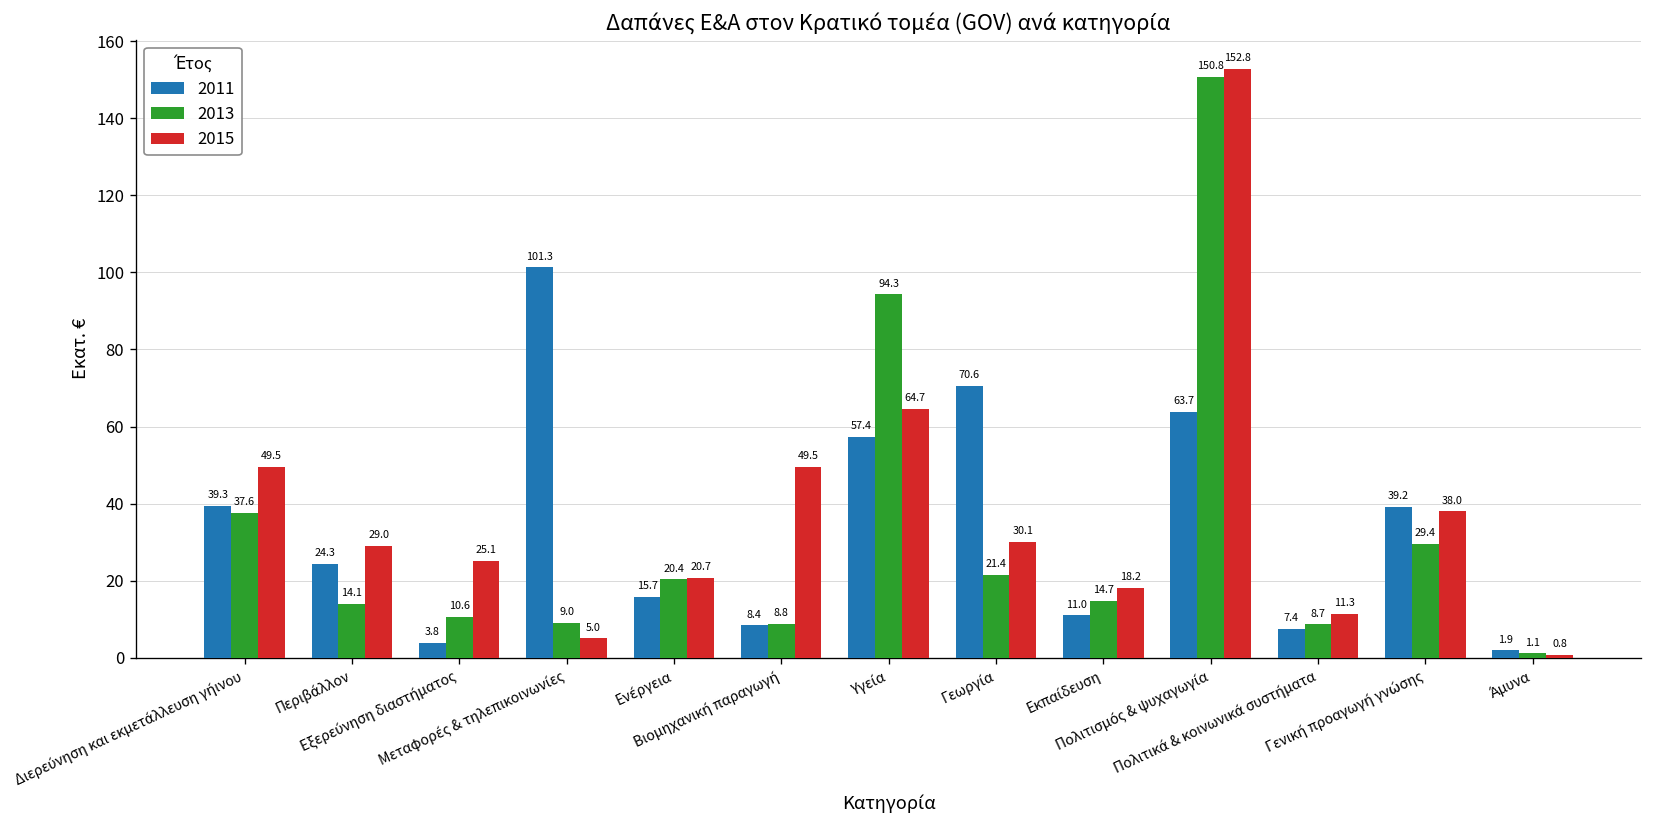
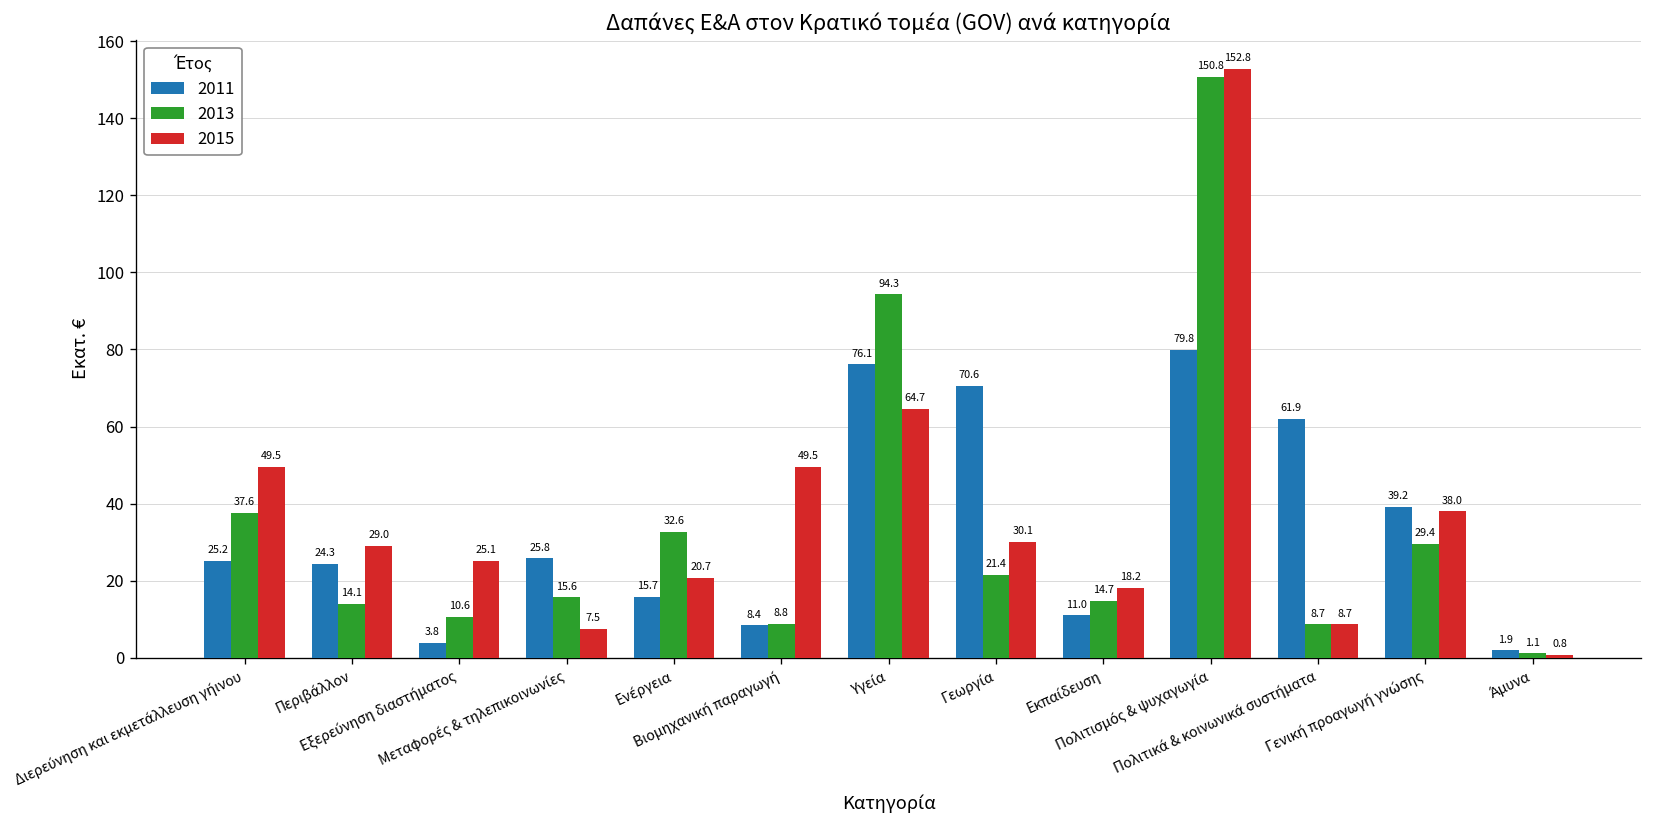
2011, Διερεύνηση και εκμετάλλευση γήινου: 39.3 -> 25.2
2011, Μεταφορές & τηλεπικοινωνίες: 101.3 -> 25.8
2013, Μεταφορές & τηλεπικοινωνίες: 9.0 -> 15.6
2015, Μεταφορές & τηλεπικοινωνίες: 5.0 -> 7.5
2013, Ενέργεια: 20.4 -> 32.6
2011, Υγεία: 57.4 -> 76.1
2011, Πολιτισμός & ψυχαγωγία: 63.7 -> 79.8
2011, Πολιτικά & κοινωνικά συστήματα: 7.4 -> 61.9
2015, Πολιτικά & κοινωνικά συστήματα: 11.3 -> 8.7
